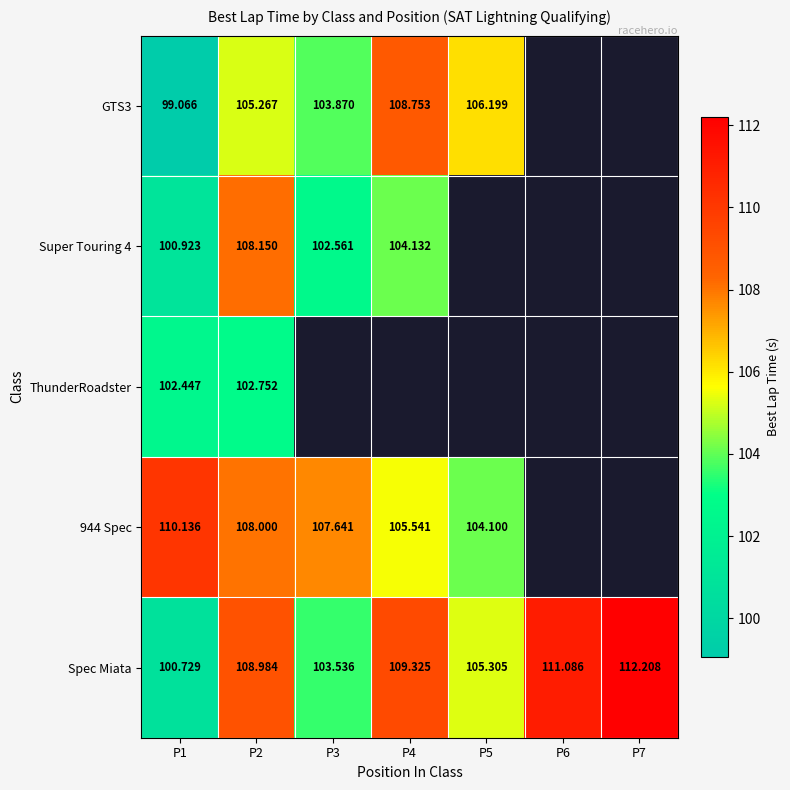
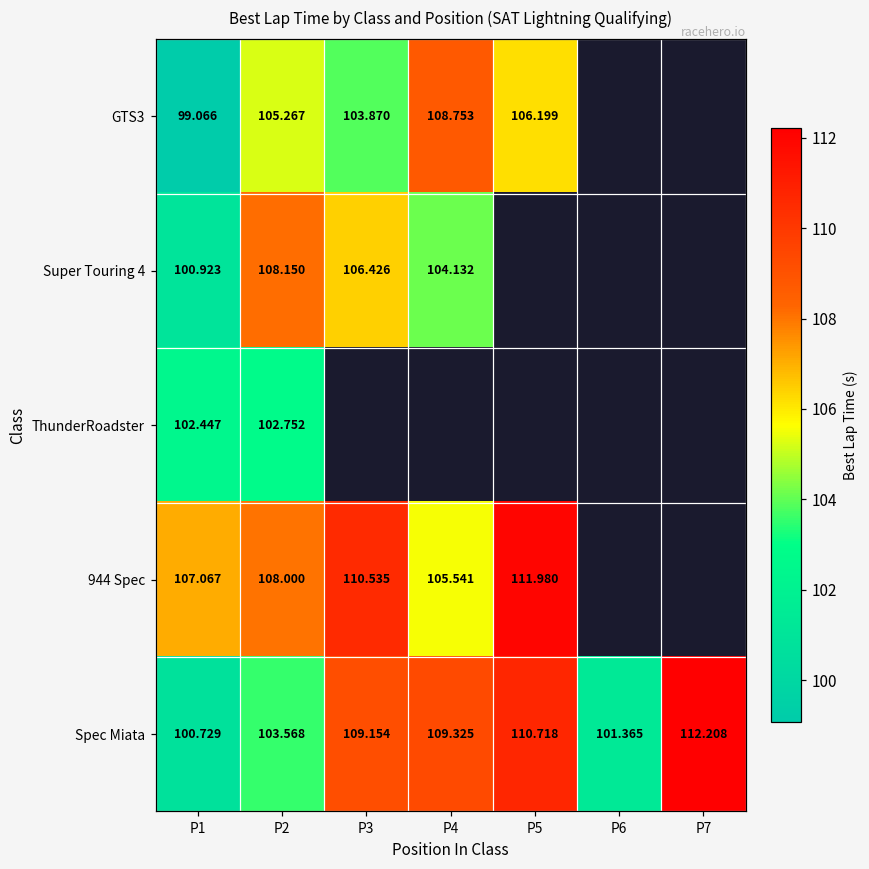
Super Touring 4, P3: 102.561 -> 106.426
944 Spec, P1: 110.136 -> 107.067
944 Spec, P3: 107.641 -> 110.535
944 Spec, P5: 104.100 -> 111.980
Spec Miata, P2: 108.984 -> 103.568
Spec Miata, P3: 103.536 -> 109.154
Spec Miata, P5: 105.305 -> 110.718
Spec Miata, P6: 111.086 -> 101.365
